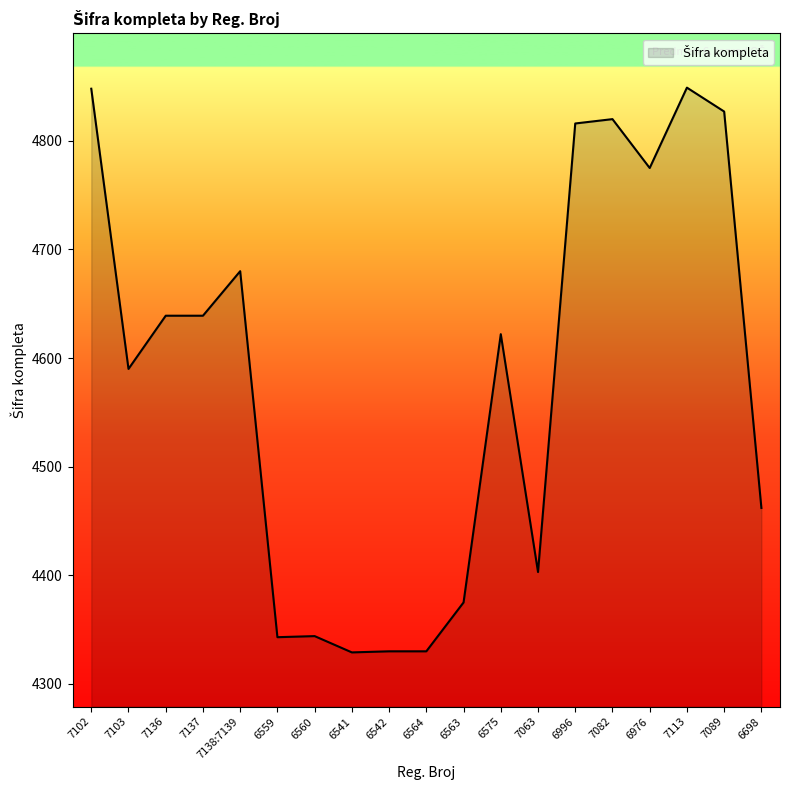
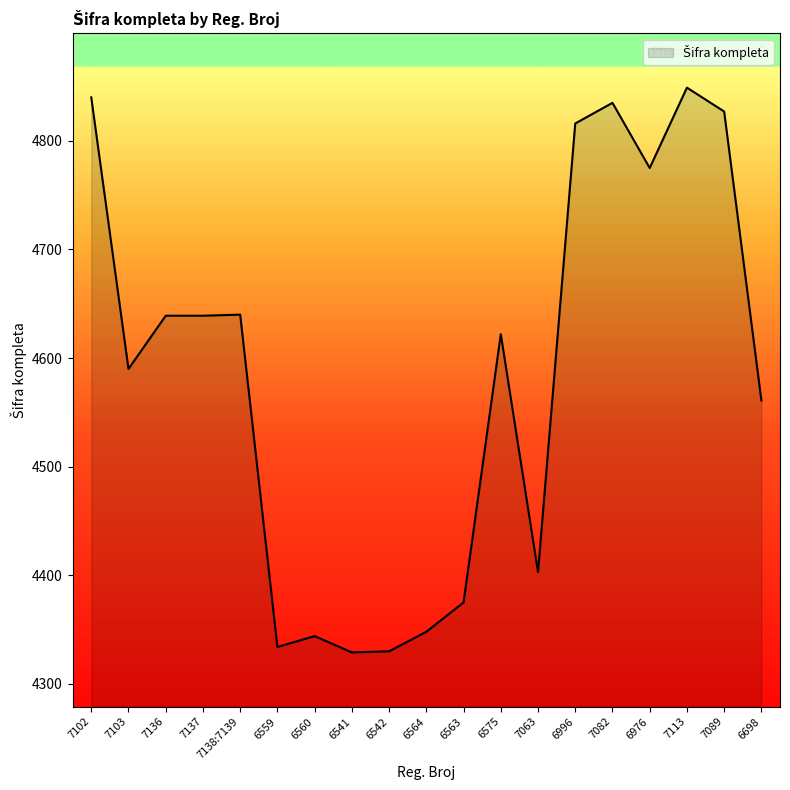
7102: 4848 -> 4840
7138:7139: 4680 -> 4640
6559: 4343 -> 4334
6564: 4330 -> 4348
7082: 4820 -> 4835
6698: 4462 -> 4561
